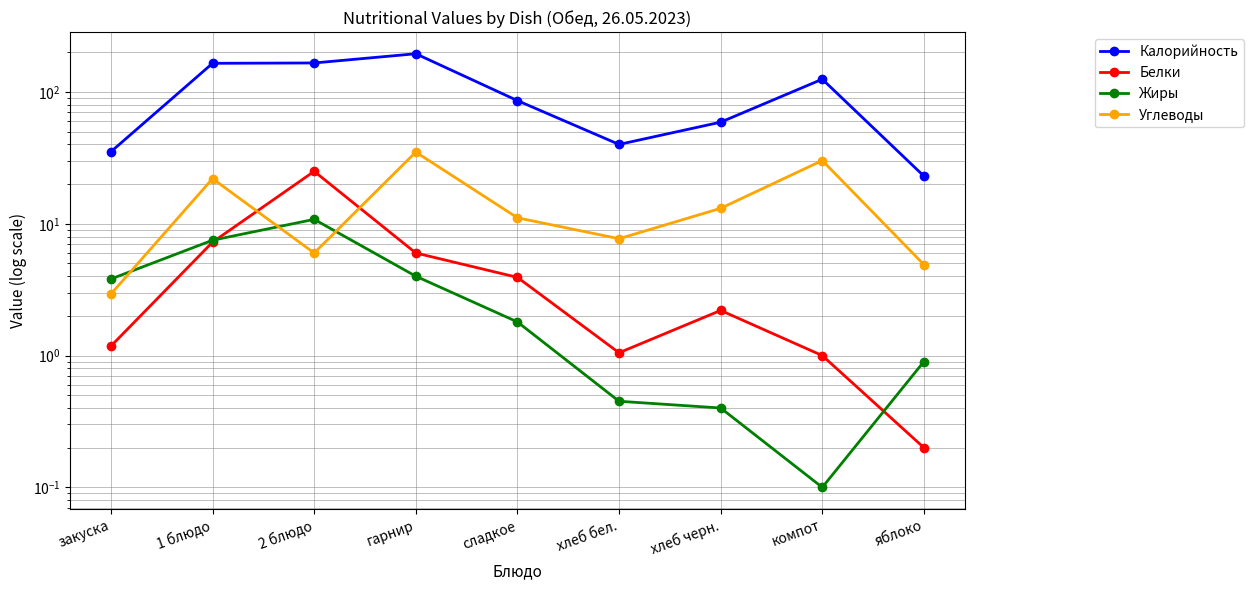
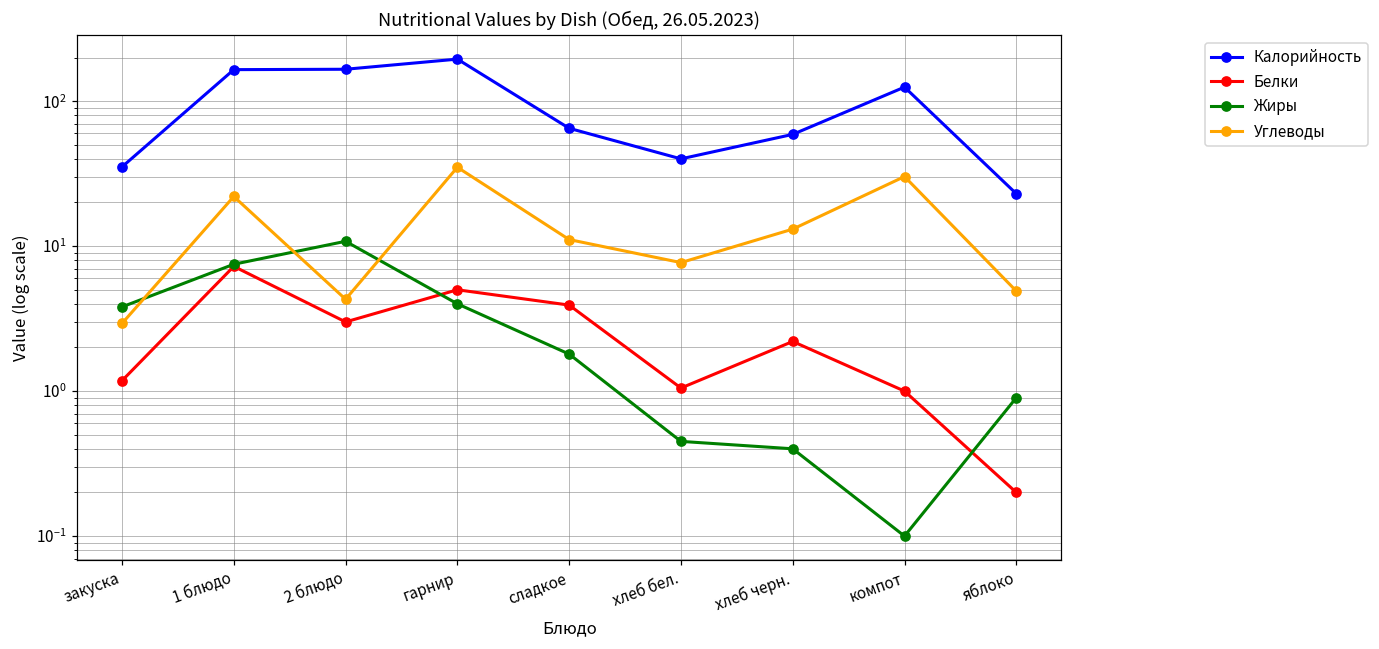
Белки, 2 блюдо: 25 -> 3
Углеводы, 2 блюдо: 6 -> 4.3
Белки, гарнир: 6 -> 5
Калорийность, сладкое: 90 -> 70
